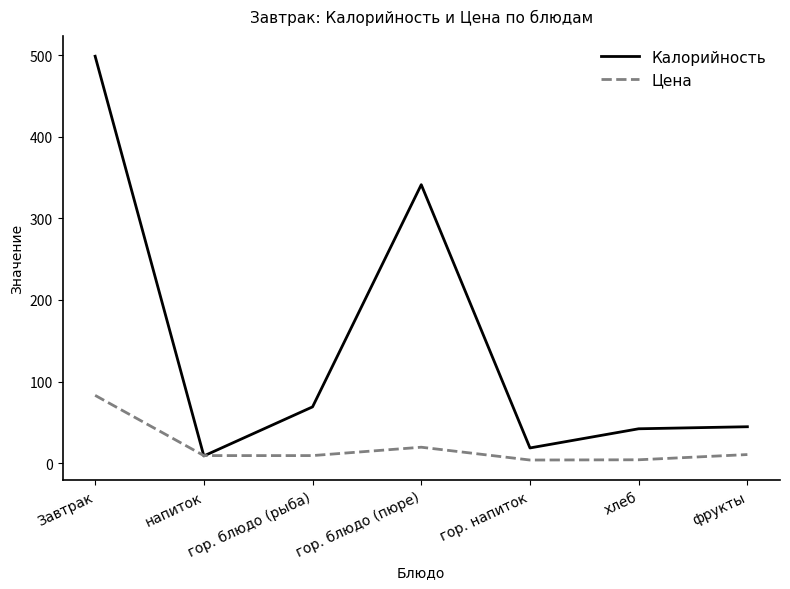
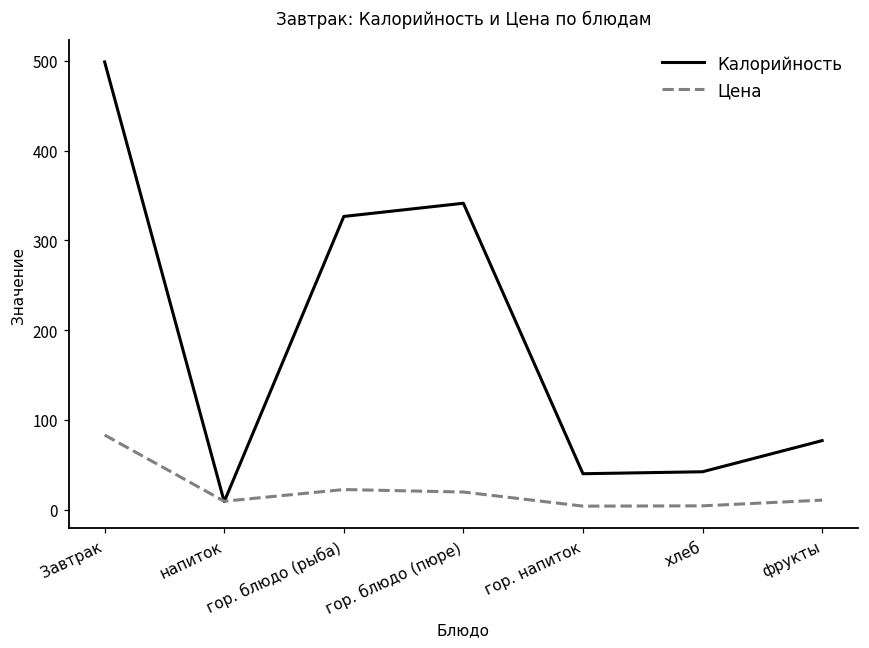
Калорийность, гор. блюдо (рыба): 70 -> 330
Цена, гор. блюдо (рыба): 10 -> 20
Калорийность, гор. напиток: 20 -> 40
Калорийность, фрукты: 40 -> 80
